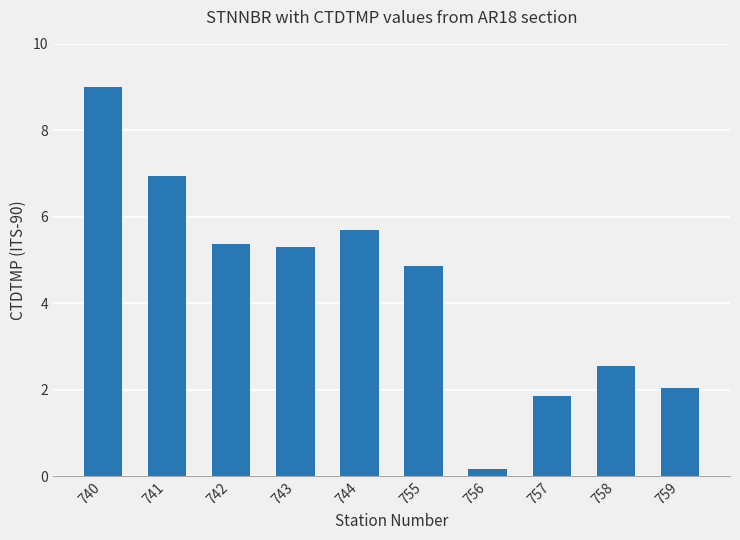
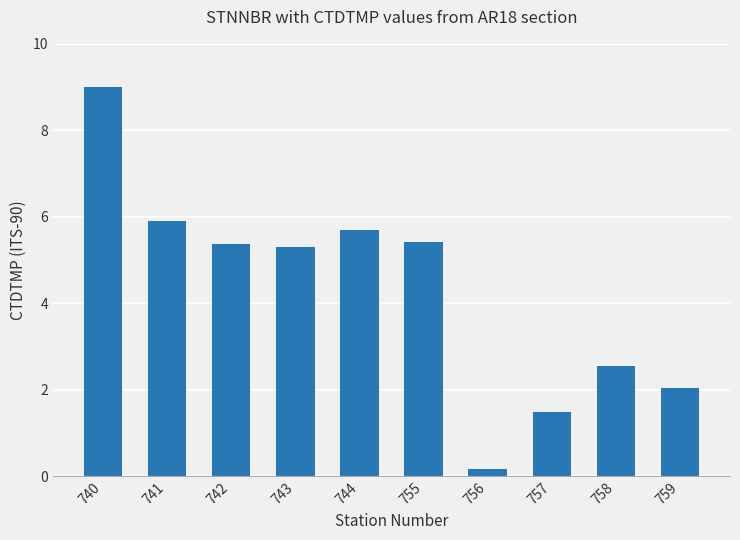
741: 6.9 -> 5.9
755: 4.9 -> 5.4
757: 1.8 -> 1.5
